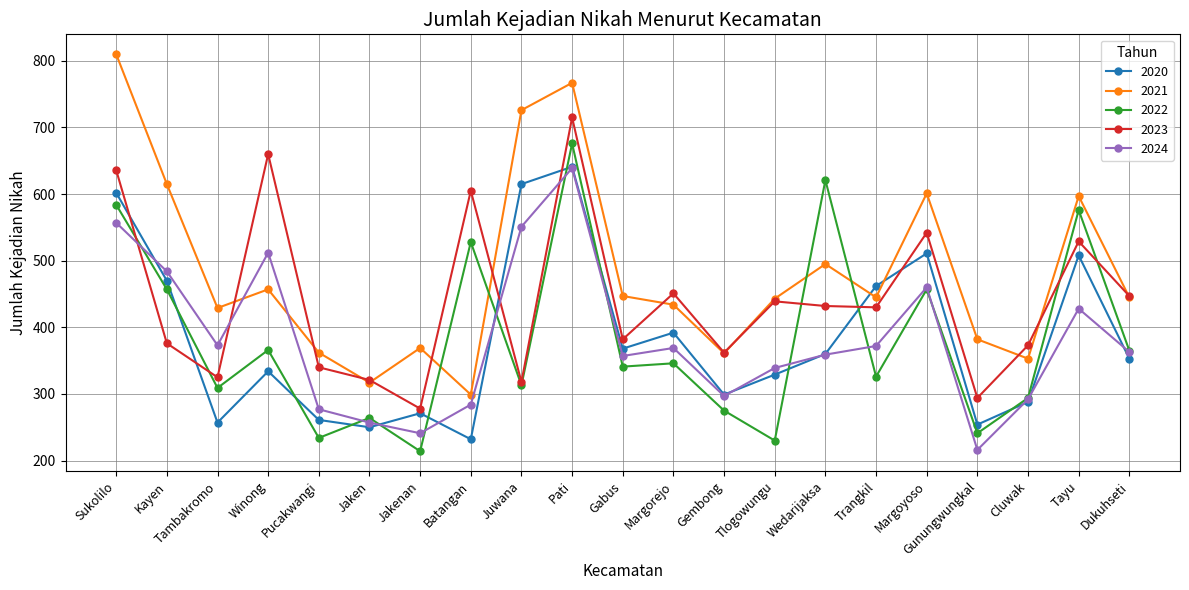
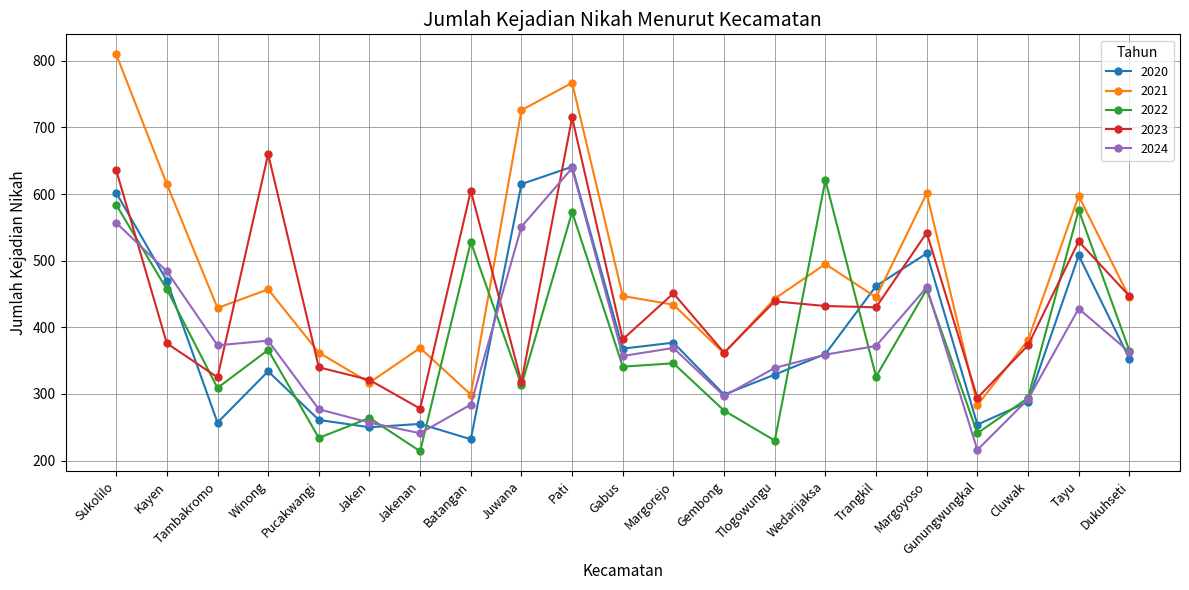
2024, Winong: 510 -> 380
2020, Jakenan: 270 -> 260
2022, Pati: 680 -> 570
2020, Margorejo: 390 -> 380
2021, Gunungwungkal: 380 -> 280
2021, Cluwak: 350 -> 380
